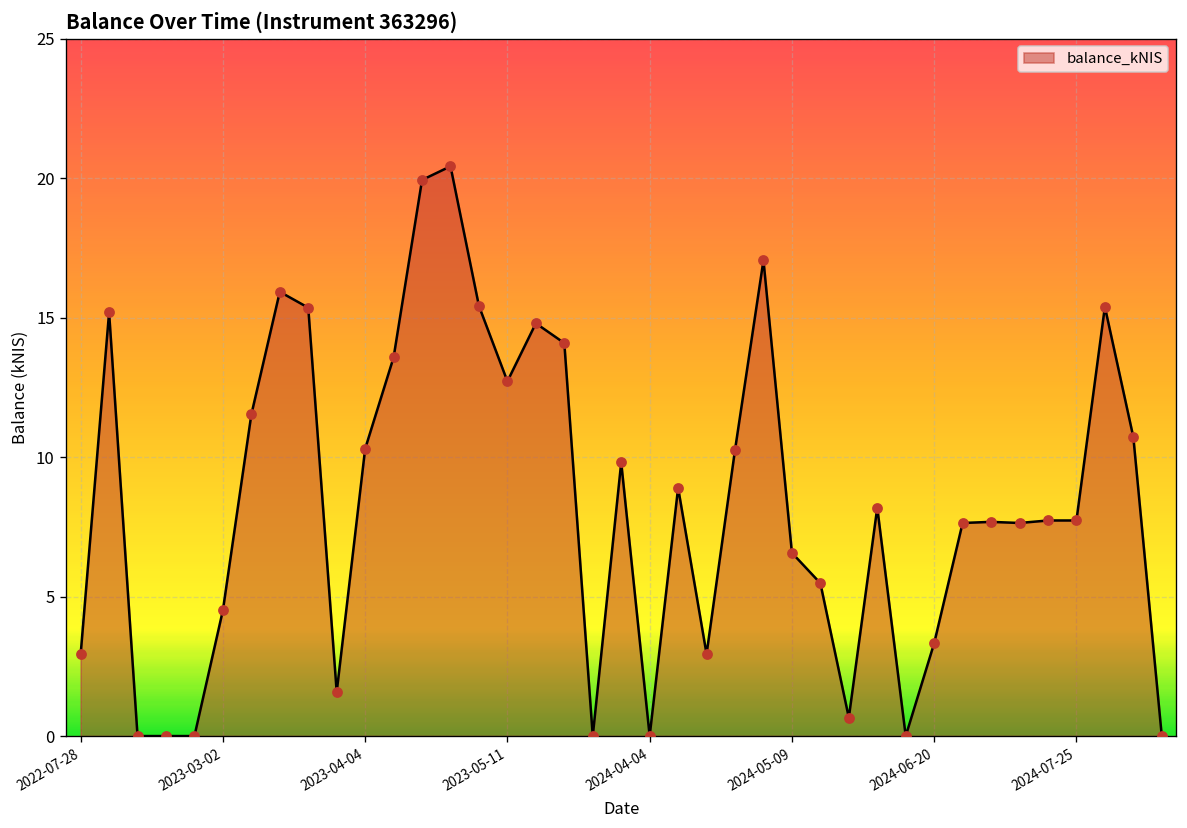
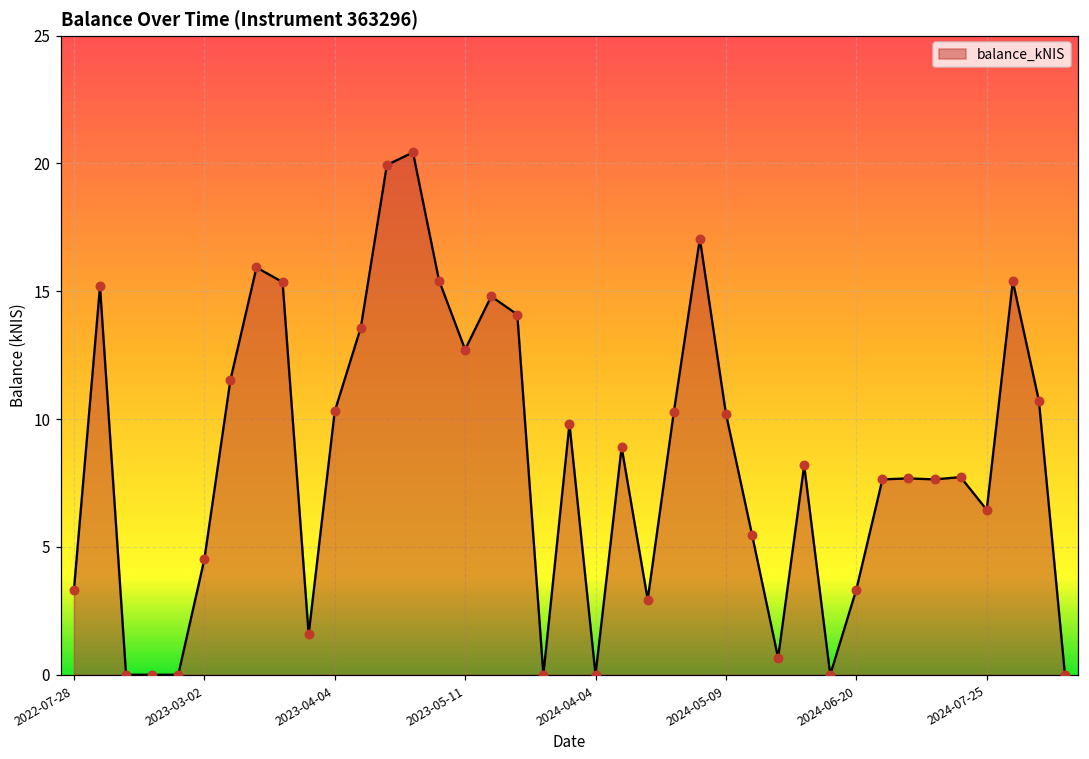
2022-07-28: 2.9 -> 3.3
2024-05-09: 6.6 -> 10.2
2024-07-25: 7.7 -> 6.5
